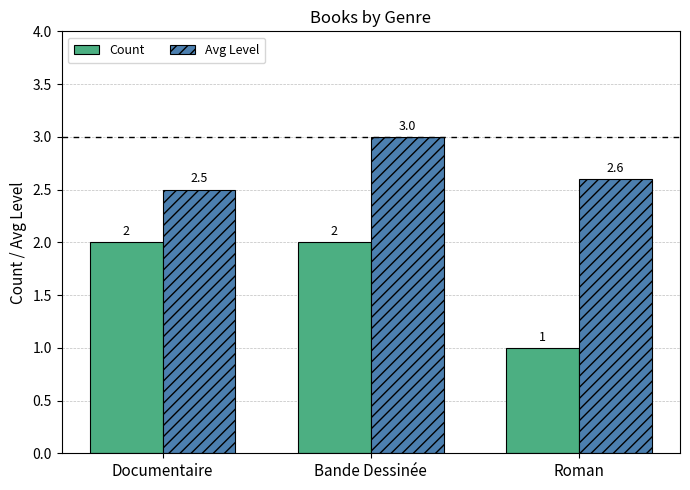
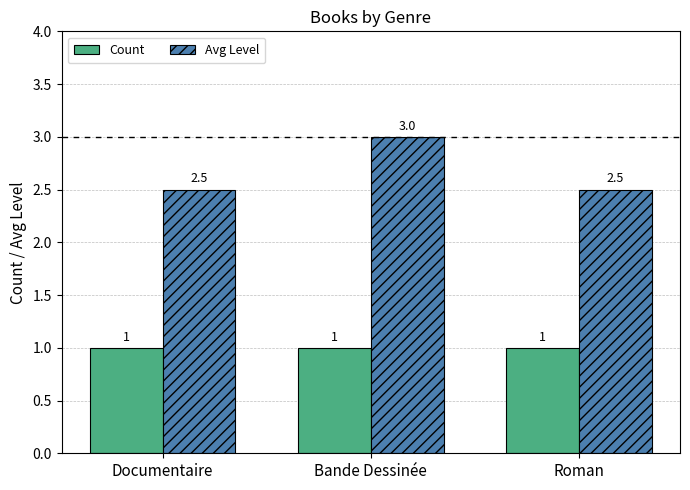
Count, Documentaire: 2 -> 1
Count, Bande Dessinée: 2 -> 1
Avg Level, Roman: 2.6 -> 2.5
